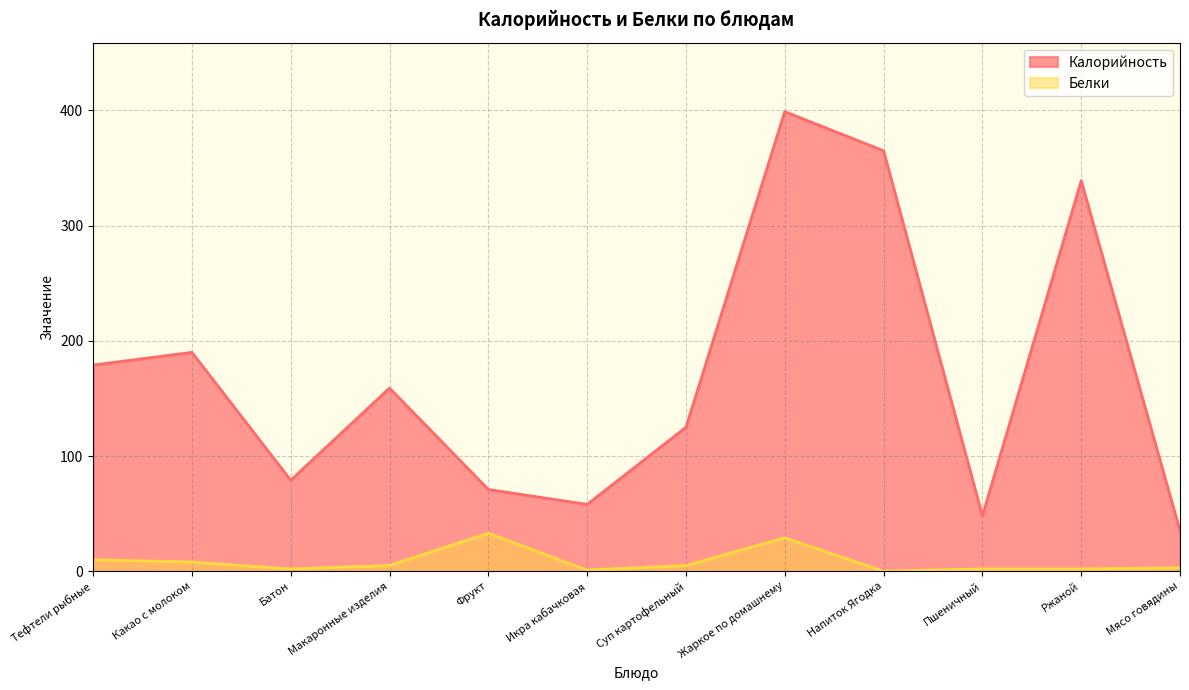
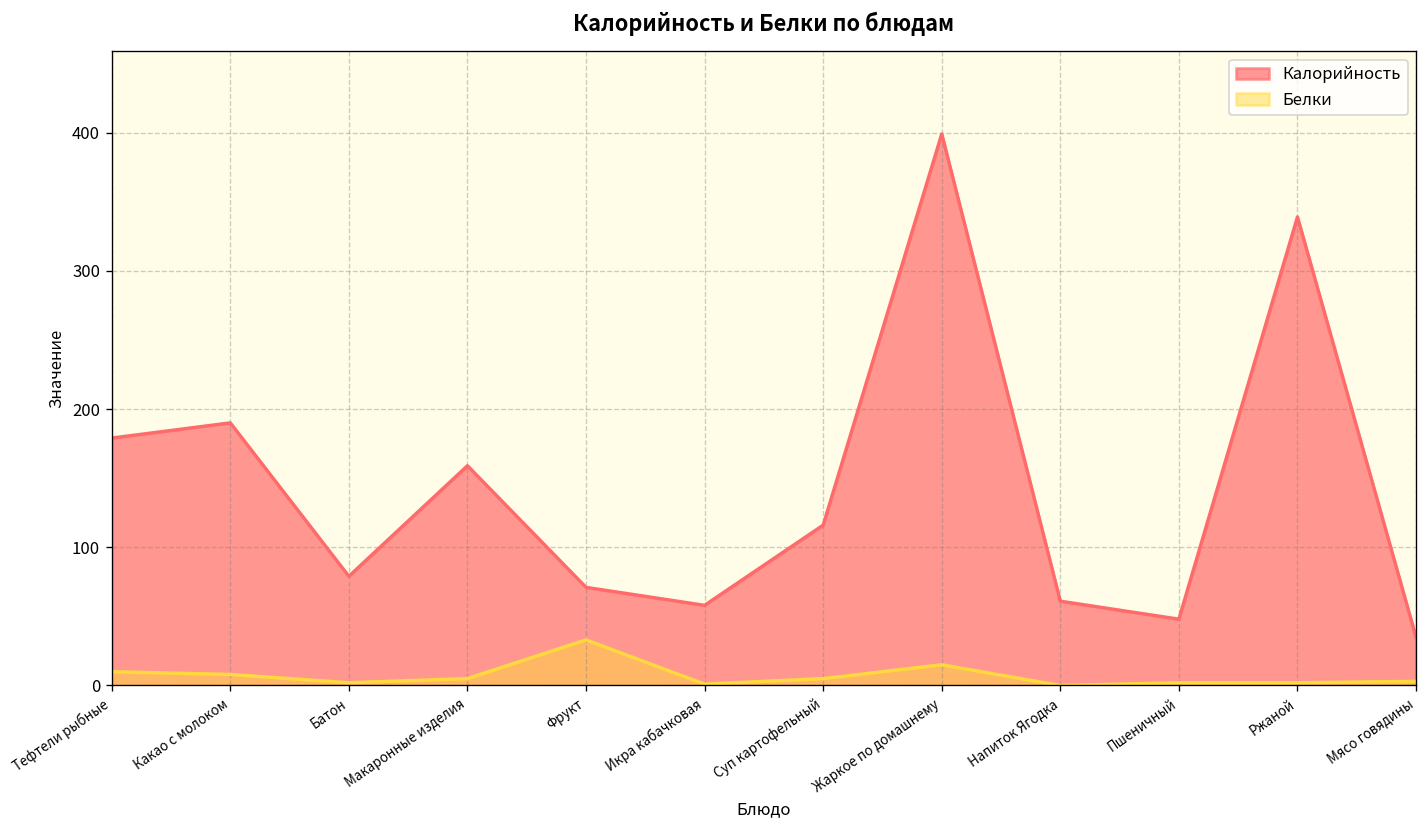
Калорийность, Суп картофельный: 125 -> 116
Белки, Жаркое по домашнему: 29 -> 15
Калорийность, Напиток Ягодка: 365 -> 61
